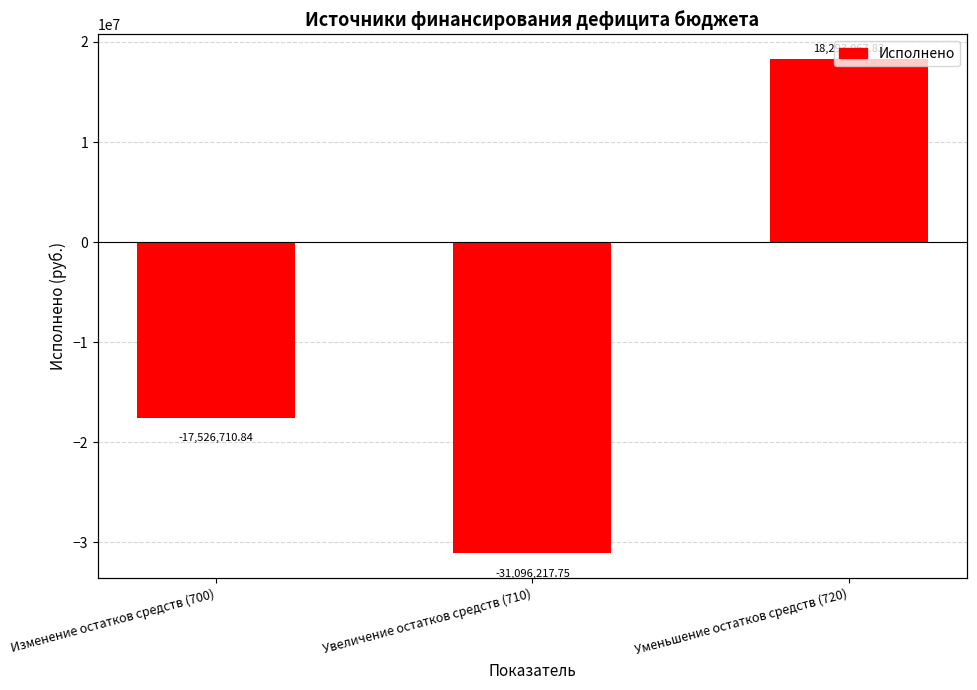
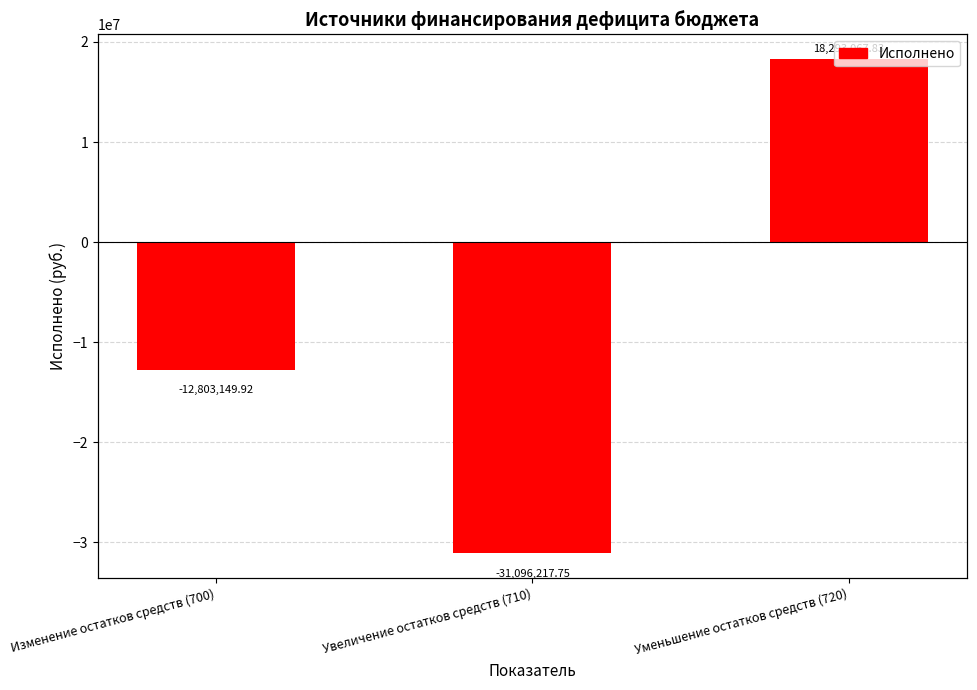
Изменение остатков средств (700): -17,526,710.84 -> -12,803,149.92
